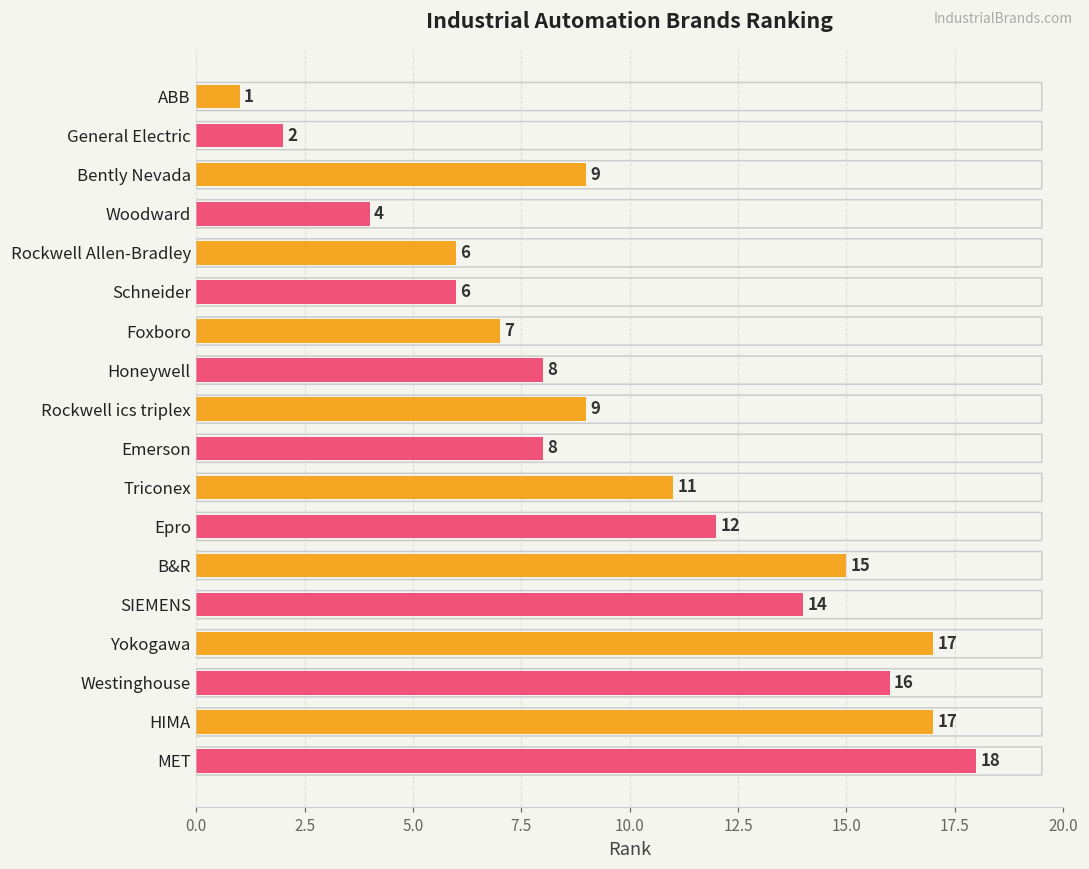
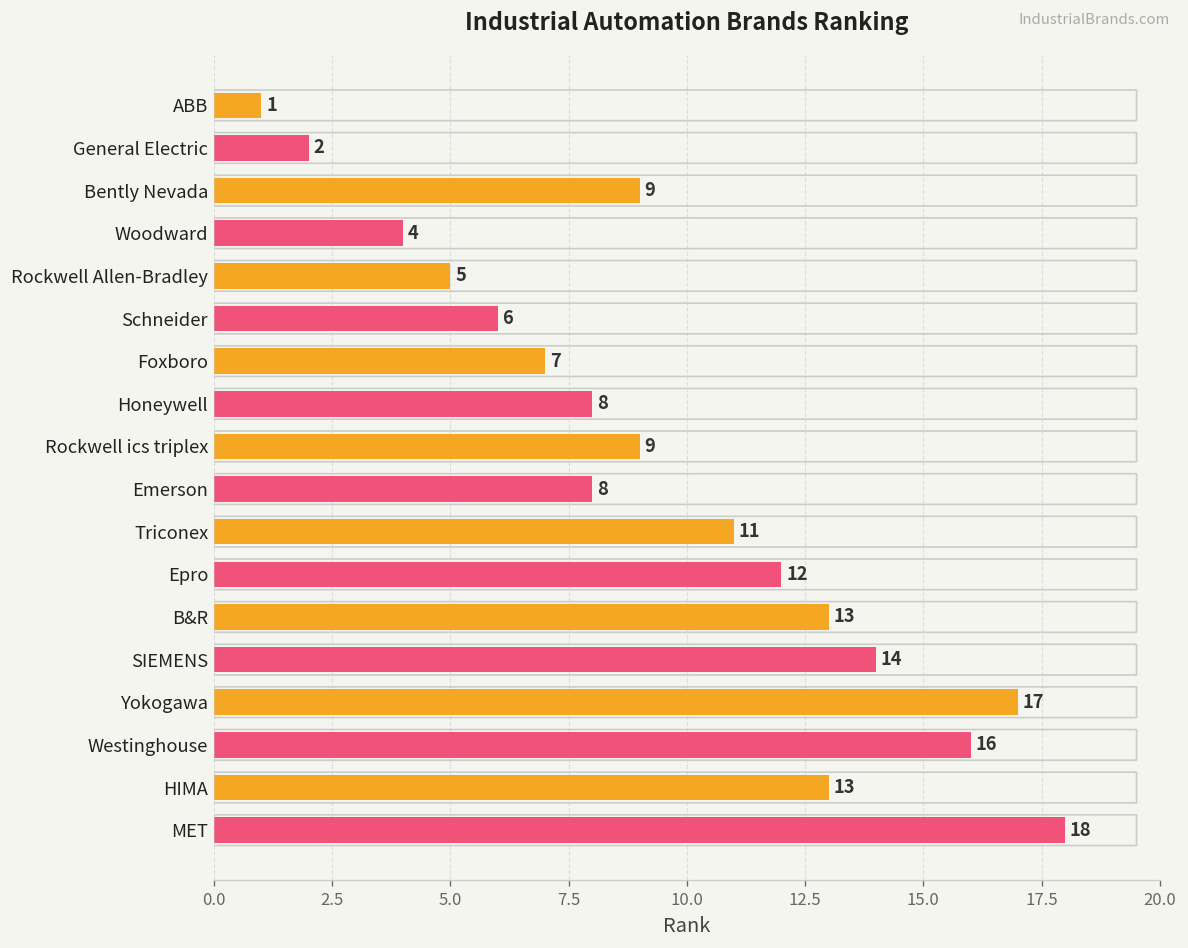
Rockwell Allen-Bradley: 6 -> 5
B&R: 15 -> 13
HIMA: 17 -> 13
